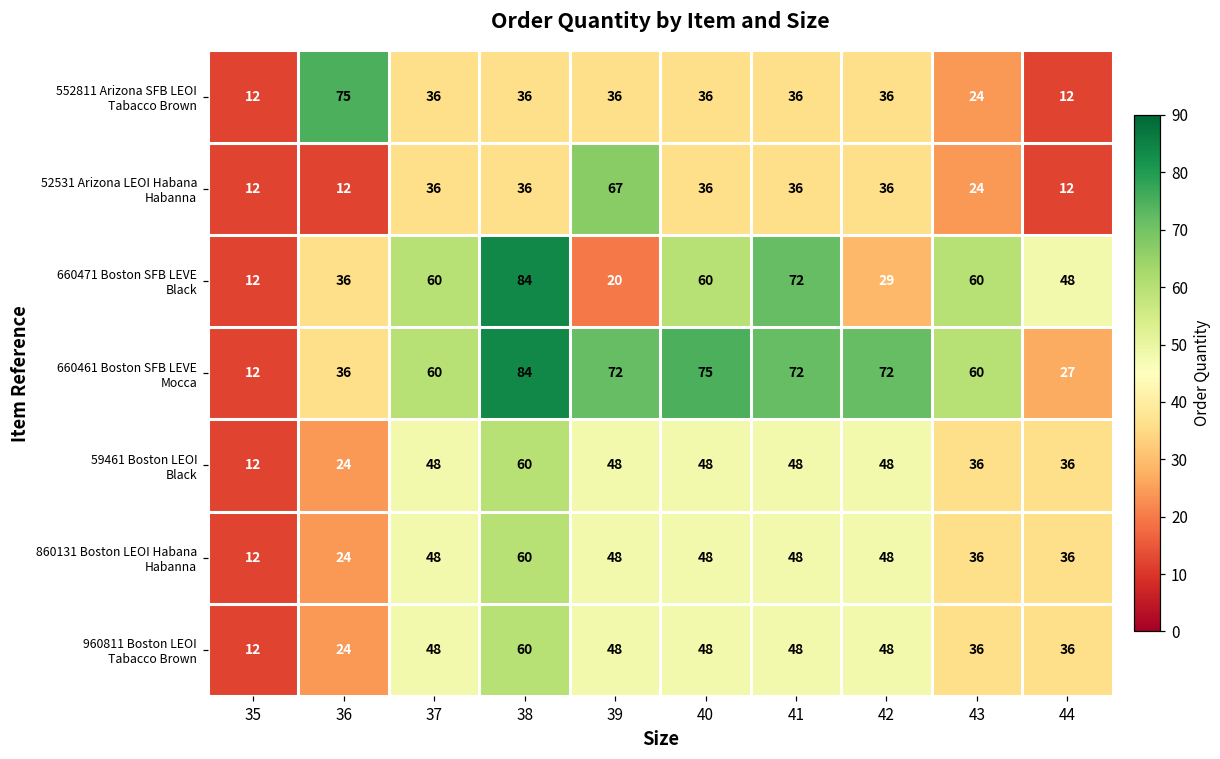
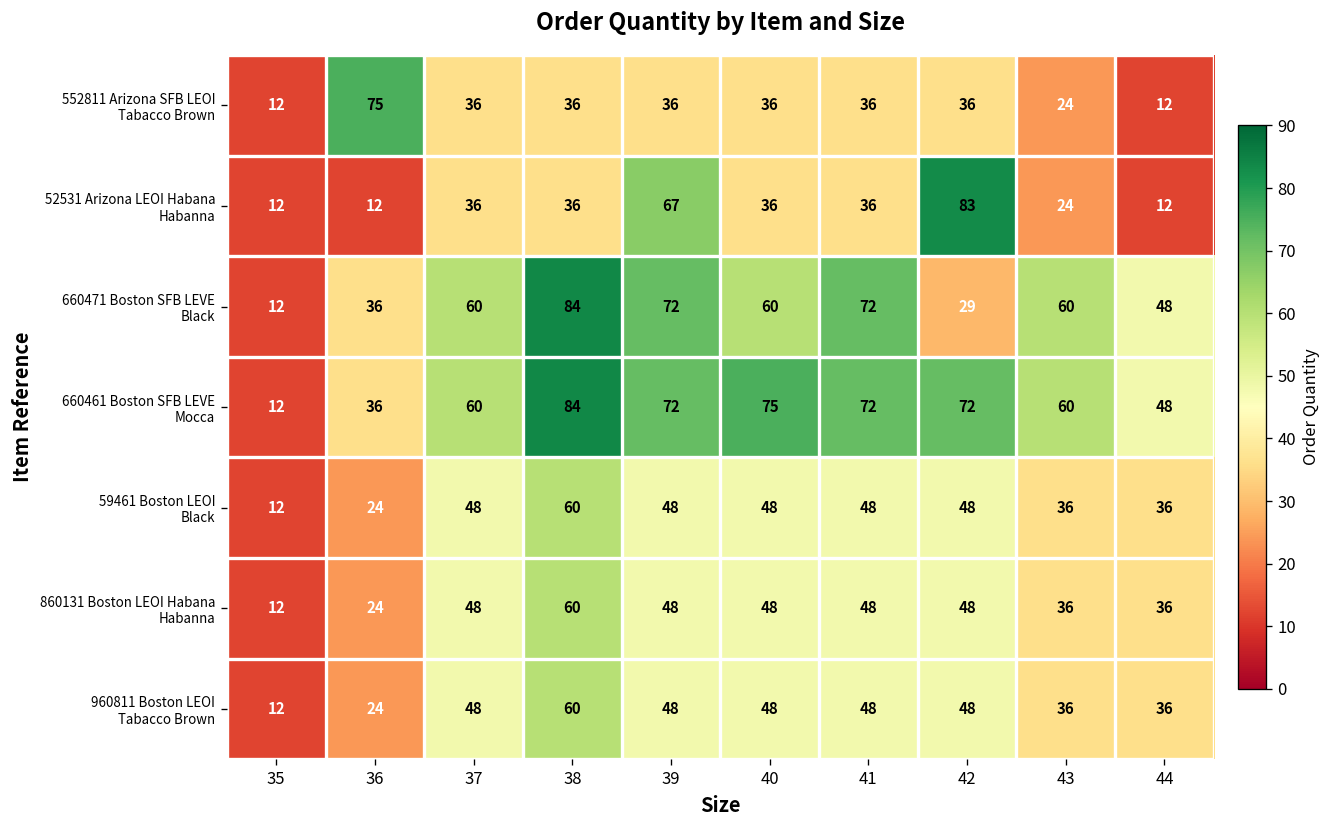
52531 Arizona LEOI Habana Habanna, 42: 36 -> 83
660471 Boston SFB LEVE Black, 39: 20 -> 72
660461 Boston SFB LEVE Mocca, 44: 27 -> 48
